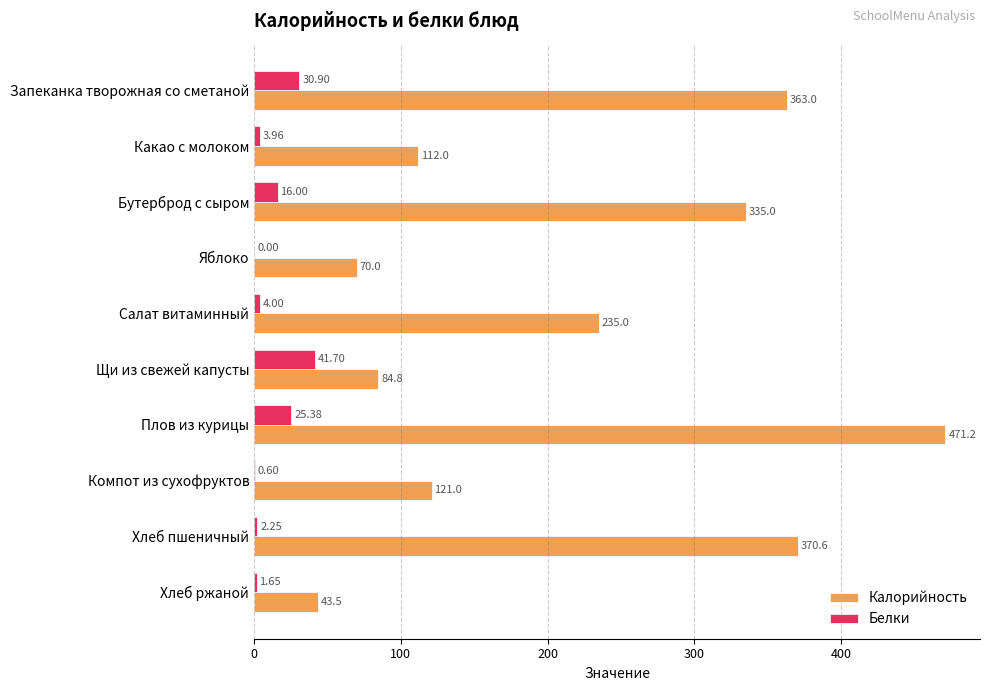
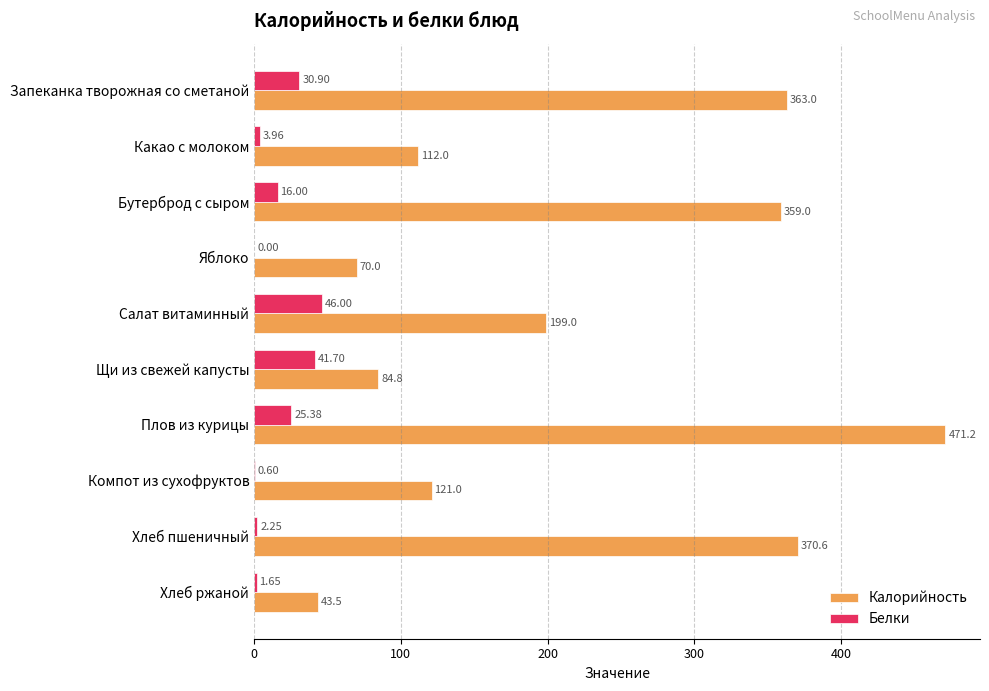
Калорийность, Бутерброд с сыром: 335.0 -> 359.0
Белки, Салат витаминный: 4.00 -> 46.00
Калорийность, Салат витаминный: 235.0 -> 199.0
